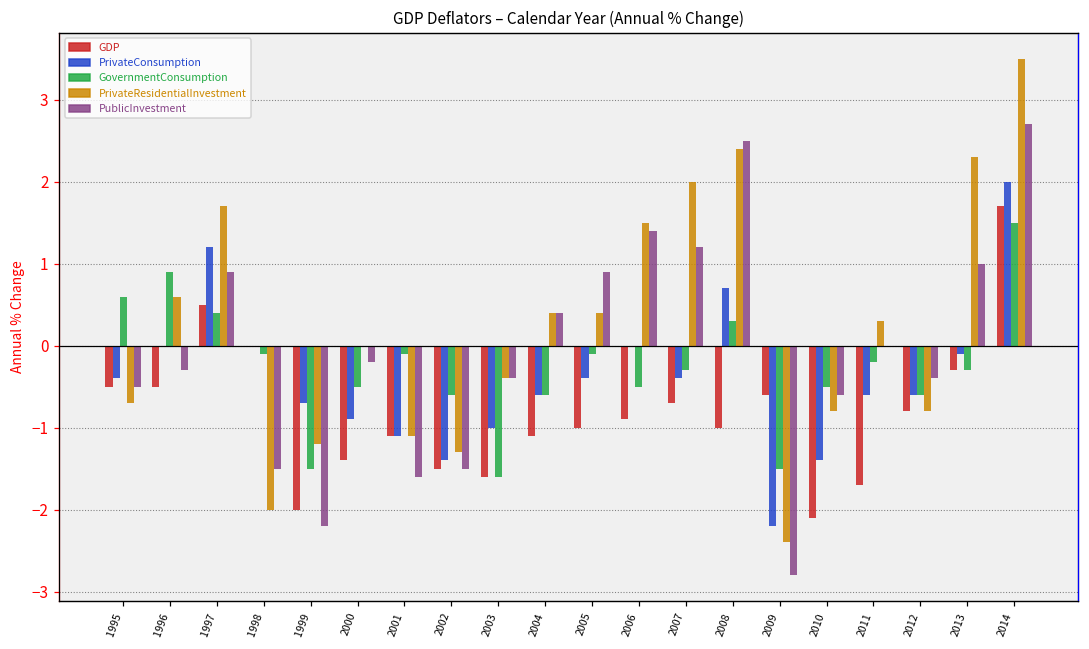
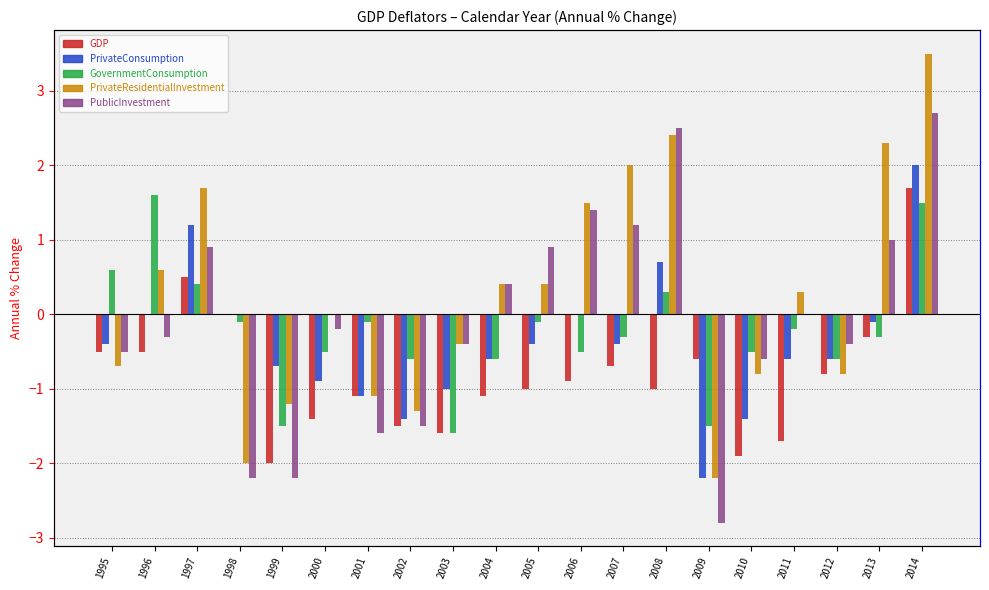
GovernmentConsumption, 1996: 0.9 -> 1.6
PublicInvestment, 1998: -1.5 -> -2.2
PrivateResidentialInvestment, 2009: -2.4 -> -2.2
GDP, 2010: -2.1 -> -1.9
